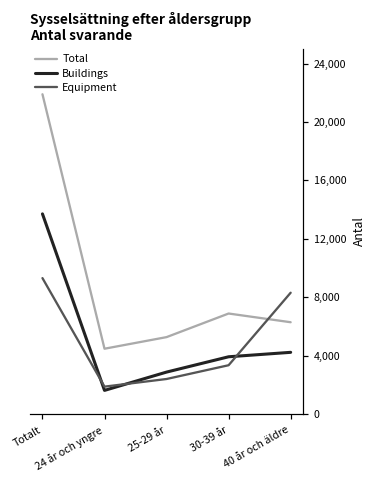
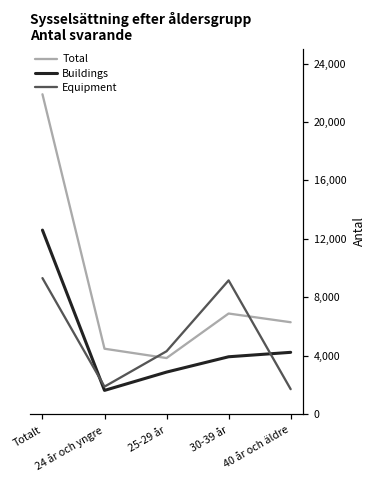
Buildings, Totalt: 13,700 -> 12,600
Total, 25-29 år: 5,300 -> 3,800
Equipment, 25-29 år: 2,400 -> 4,300
Equipment, 30-39 år: 3,300 -> 9,100
Equipment, 40 år och äldre: 8,300 -> 1,700
